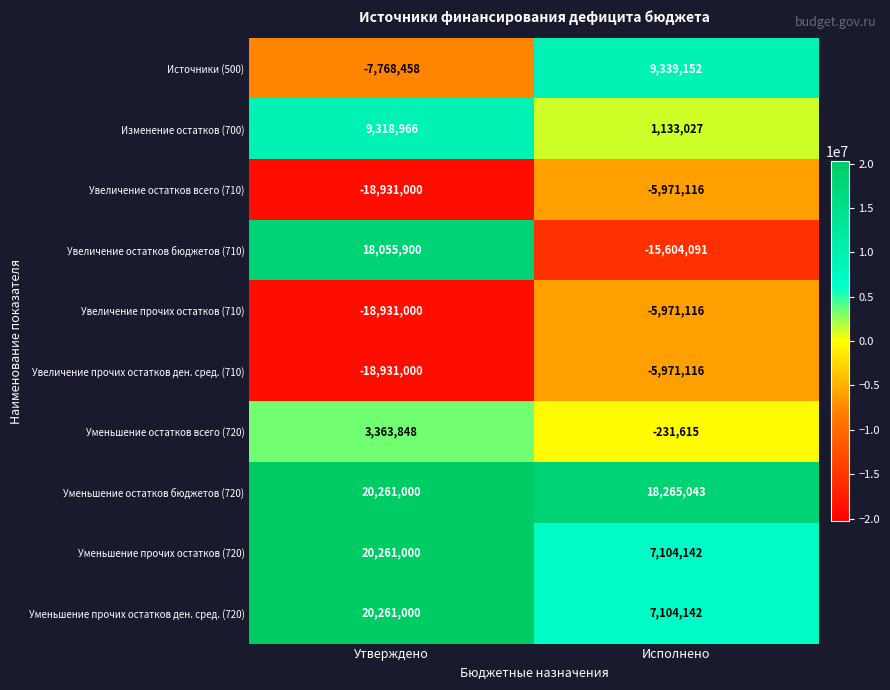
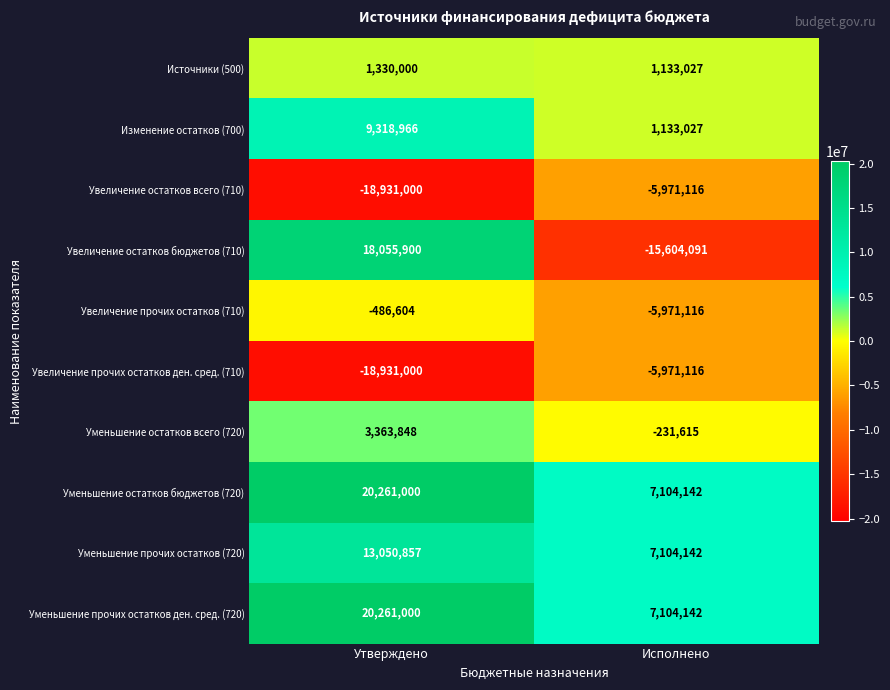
Источники (500), Утверждено: -7,768,458 -> 1,330,000
Источники (500), Исполнено: 9,339,152 -> 1,133,027
Увеличение прочих остатков (710), Утверждено: -18,931,000 -> -486,604
Уменьшение остатков бюджетов (720), Исполнено: 18,265,043 -> 7,104,142
Уменьшение прочих остатков (720), Утверждено: 20,261,000 -> 13,050,857
